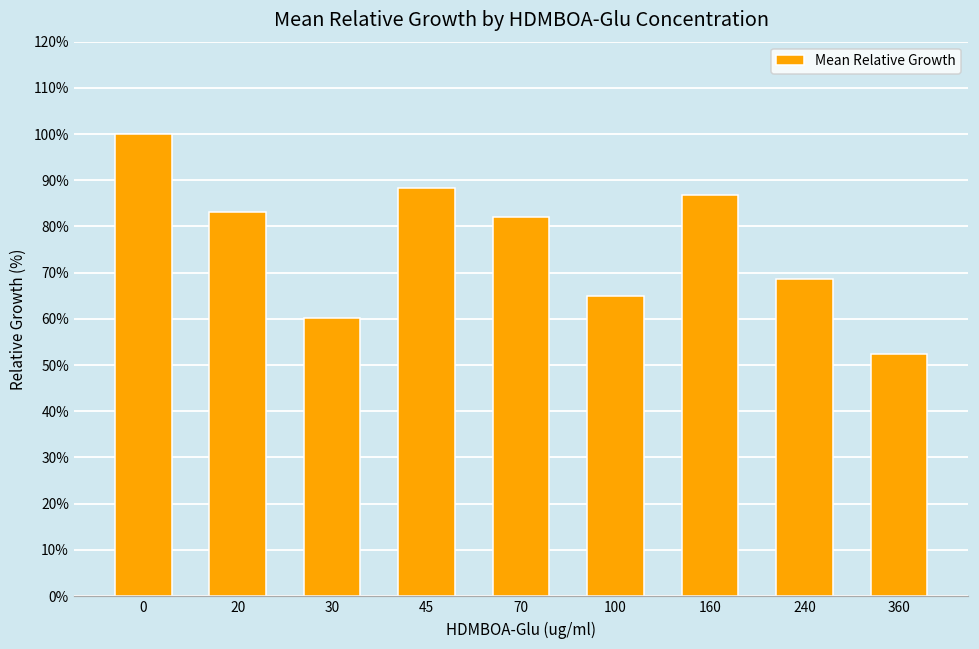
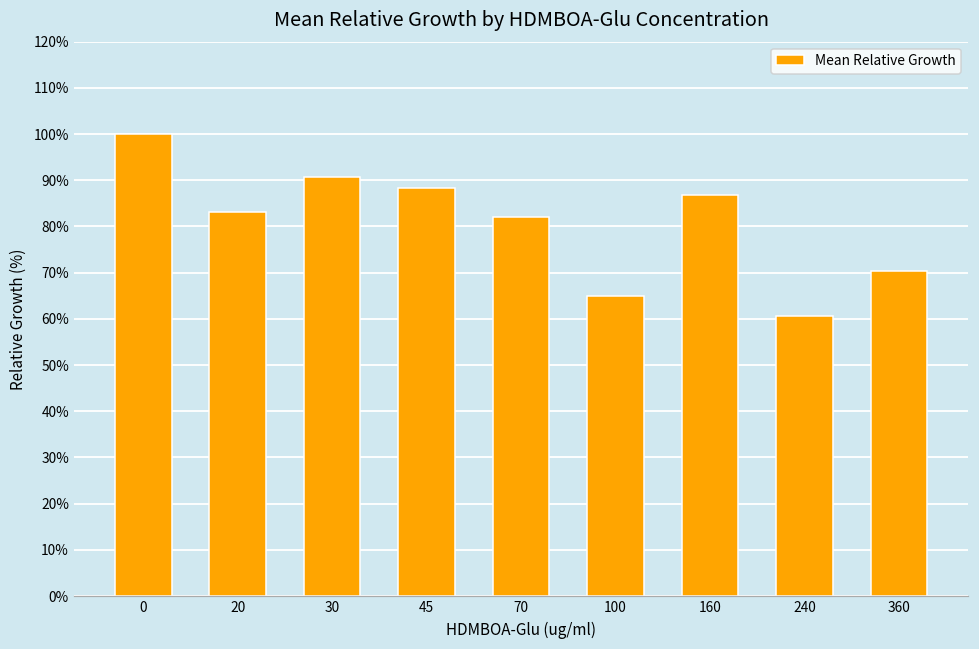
30: 60% -> 91%
240: 69% -> 61%
360: 52% -> 70%
